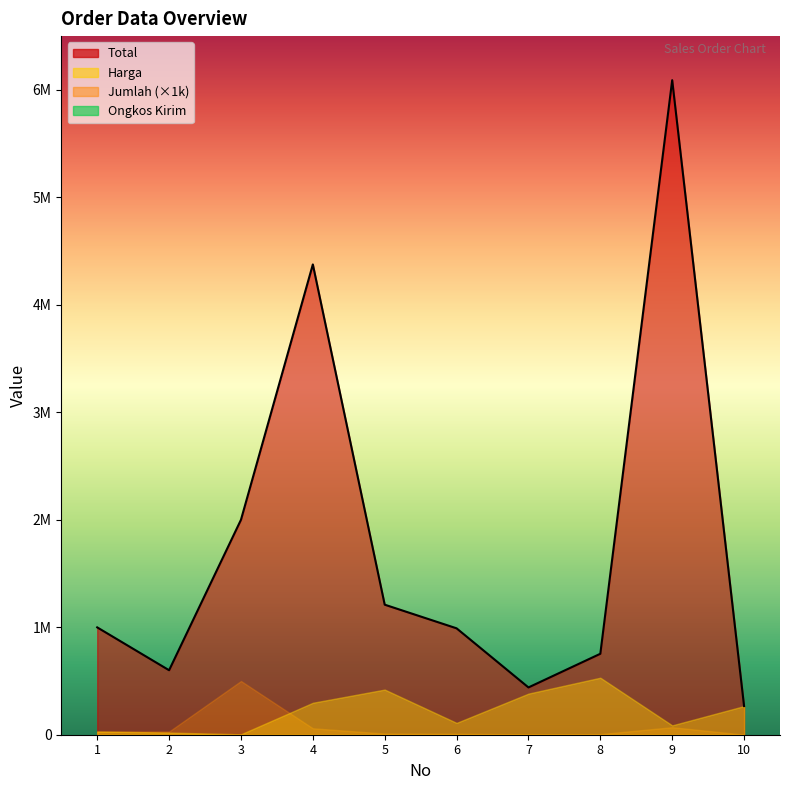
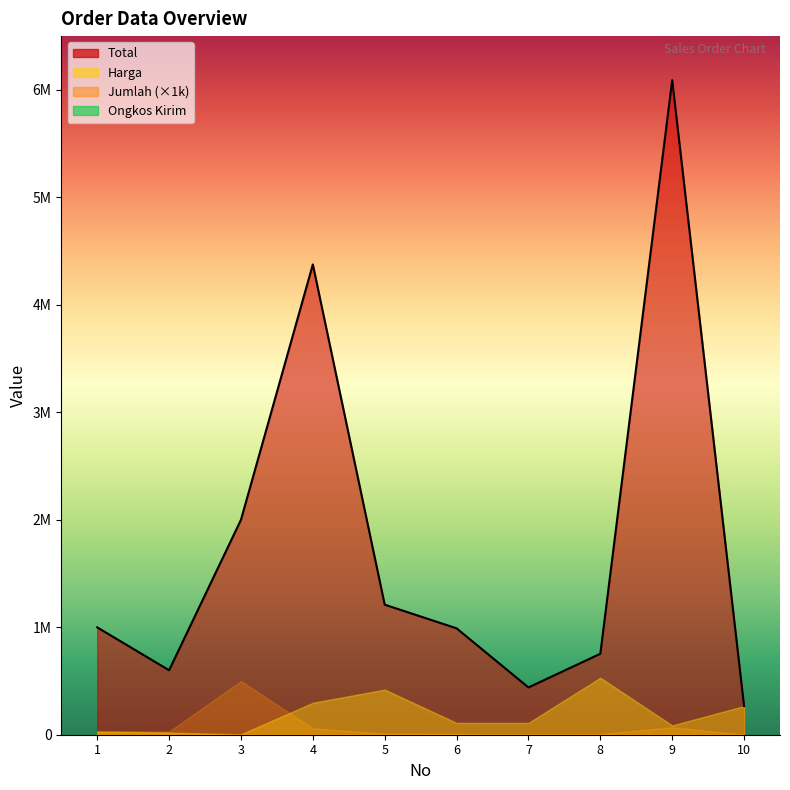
Harga, 7: 380000 -> 110000
